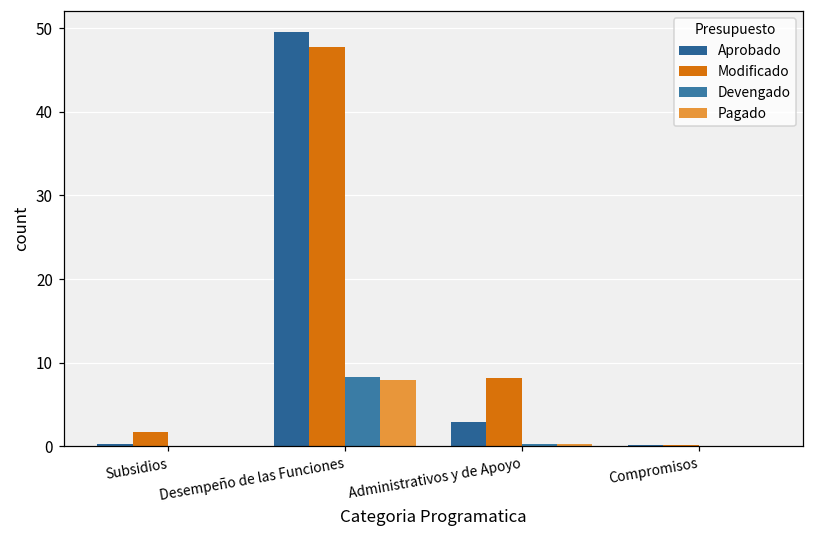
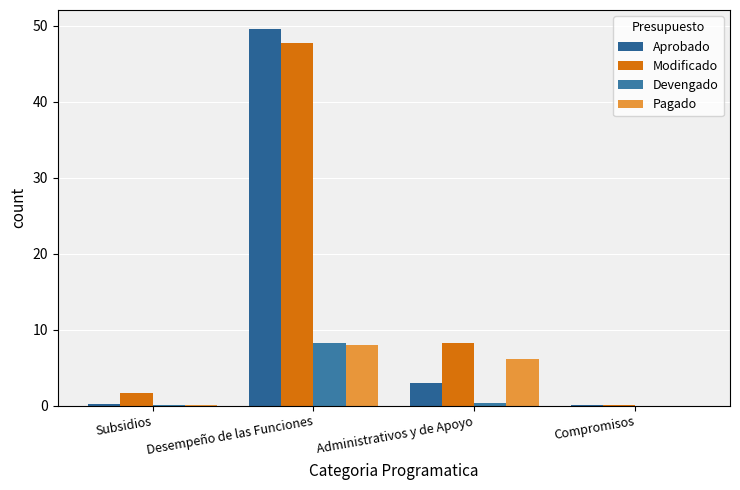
Pagado, Administrativos y de Apoyo: 0 -> 6
